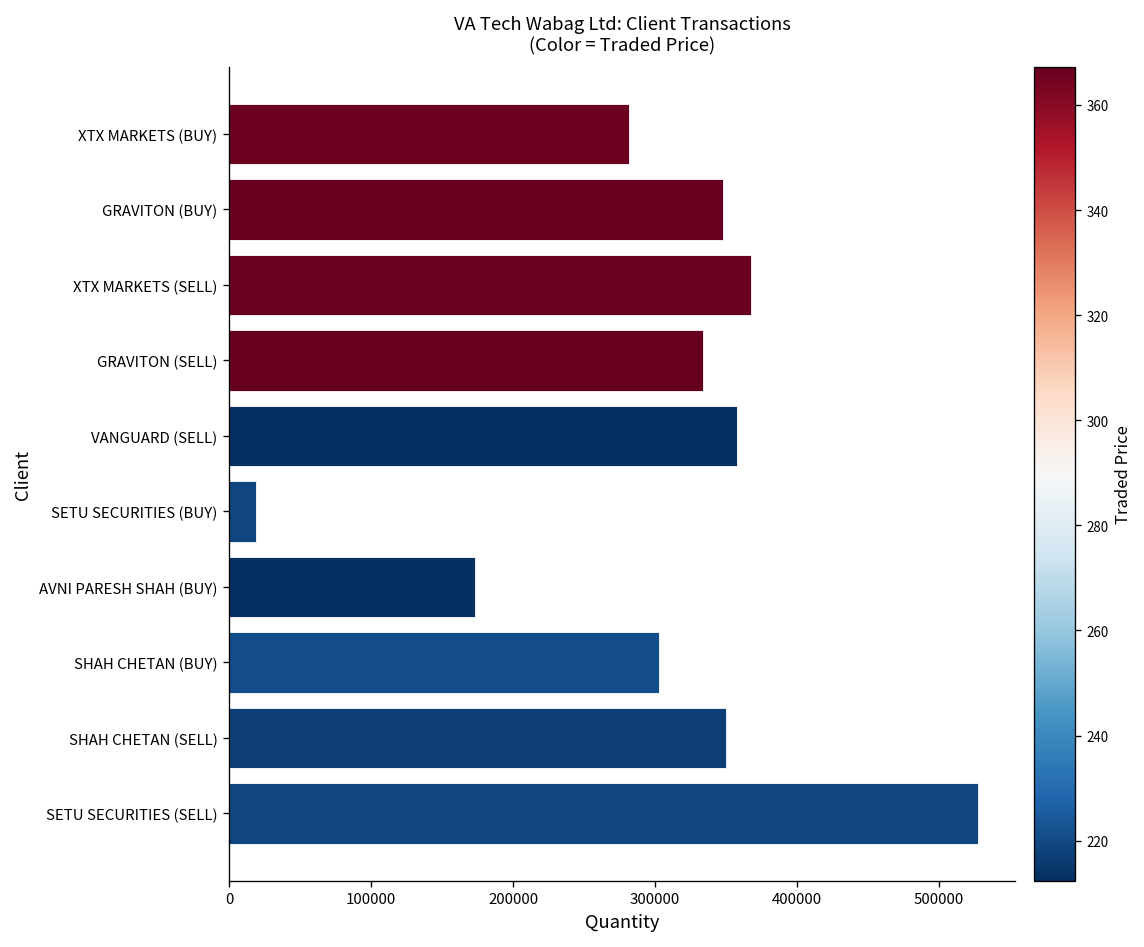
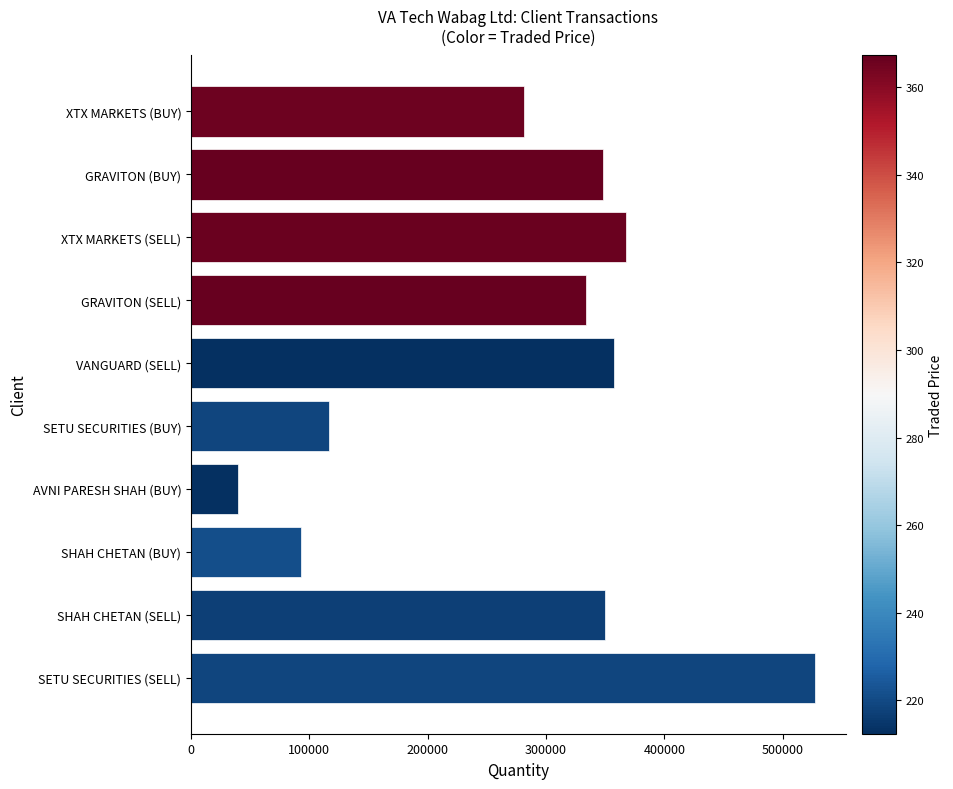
SETU SECURITIES (BUY): 19000 -> 116000
AVNI PARESH SHAH (BUY): 173000 -> 40000
SHAH CHETAN (BUY): 303000 -> 93000
